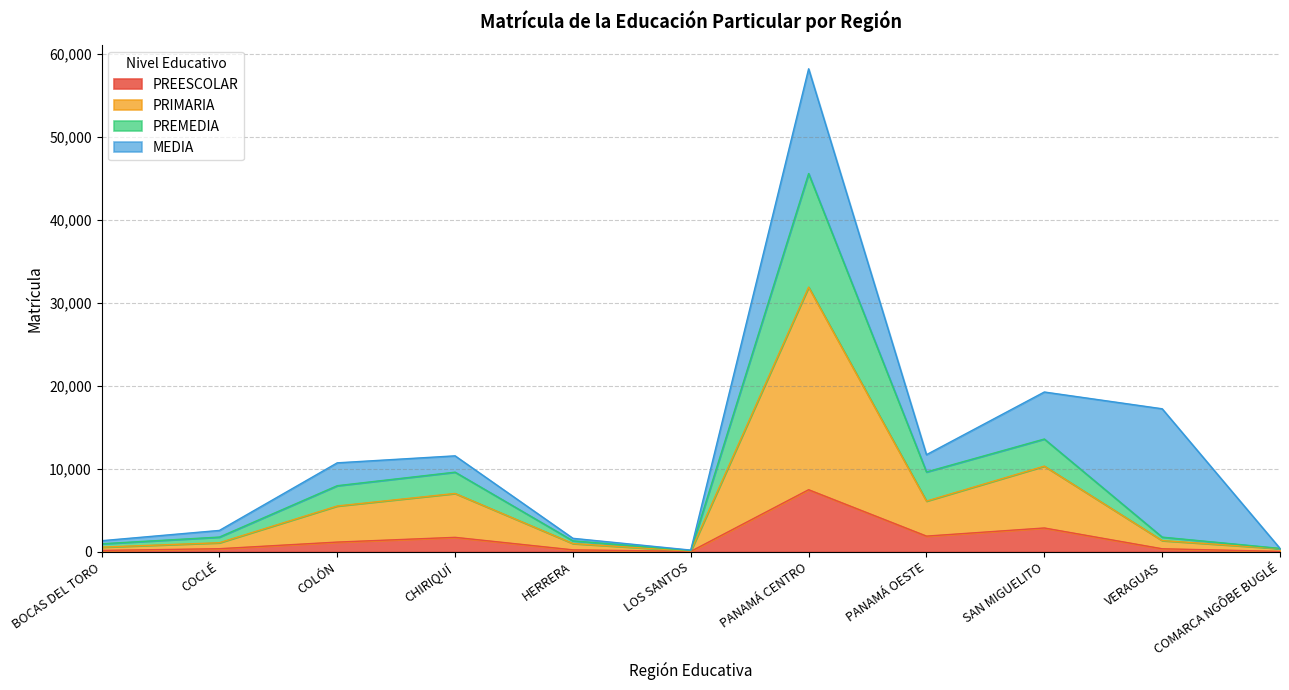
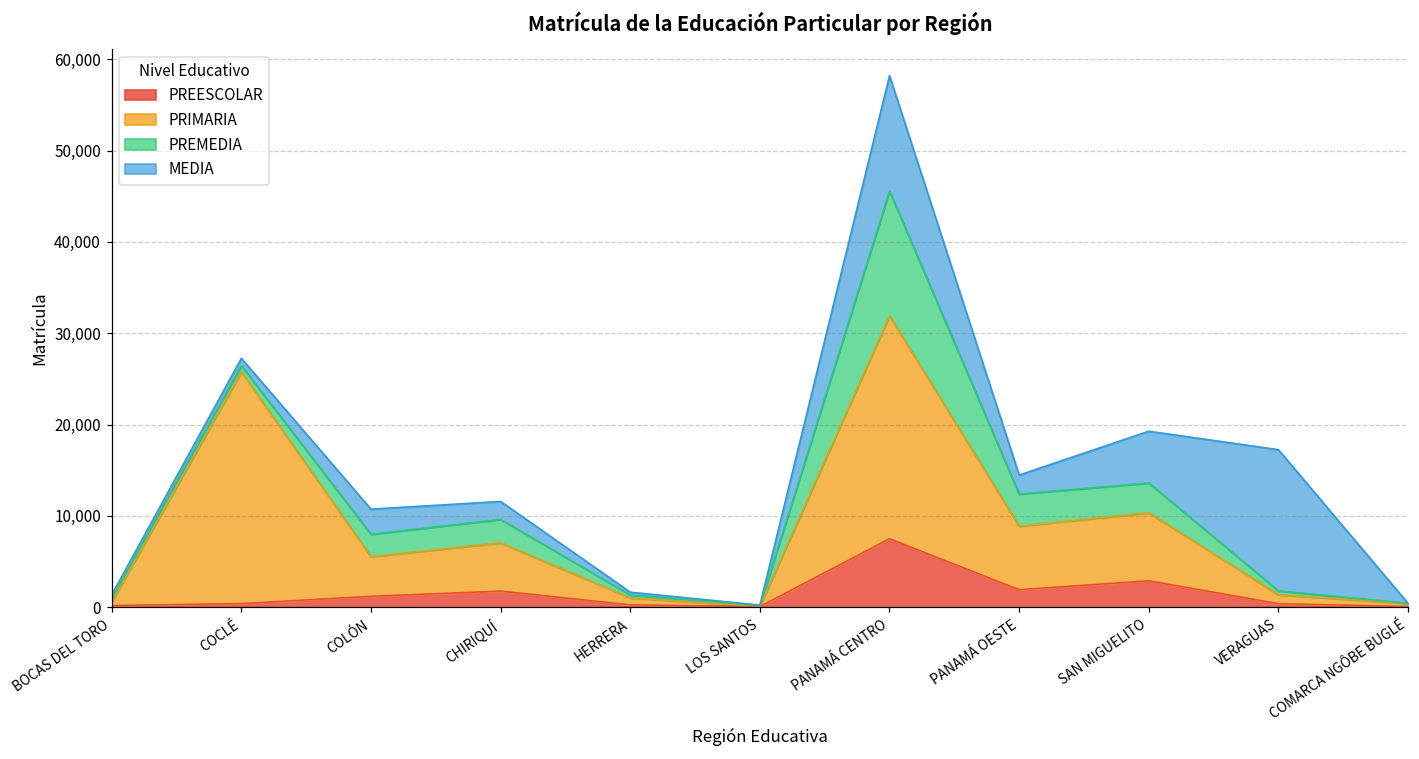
PRIMARIA, COCLÉ: 1,000 -> 25,000
PRIMARIA, PANAMÁ OESTE: 4,000 -> 7,000
